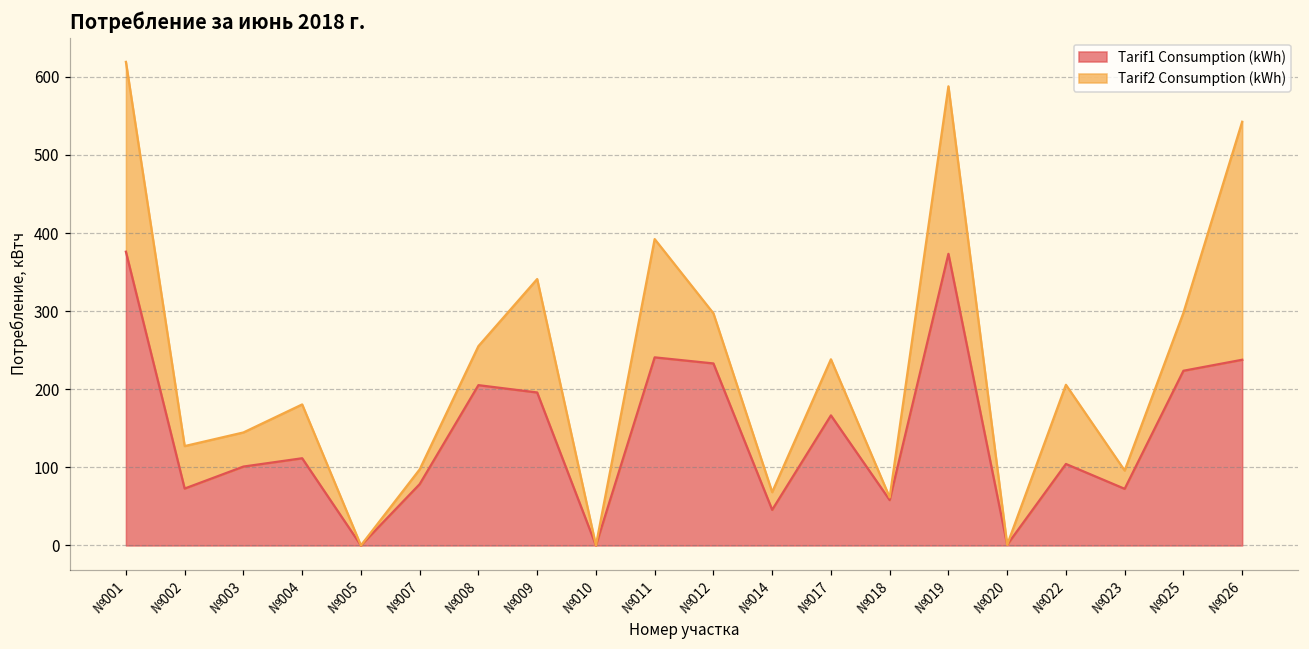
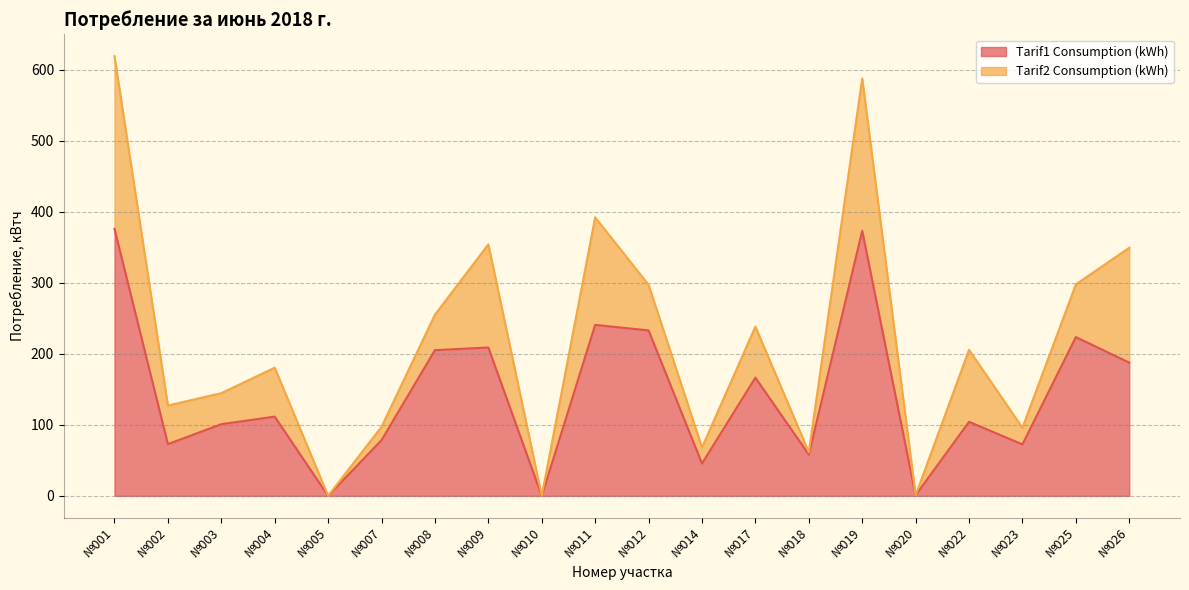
Tarif1 Consumption (kWh), №009: 200 -> 210
Tarif1 Consumption (kWh), №026: 240 -> 190
Tarif2 Consumption (kWh), №026: 300 -> 160
